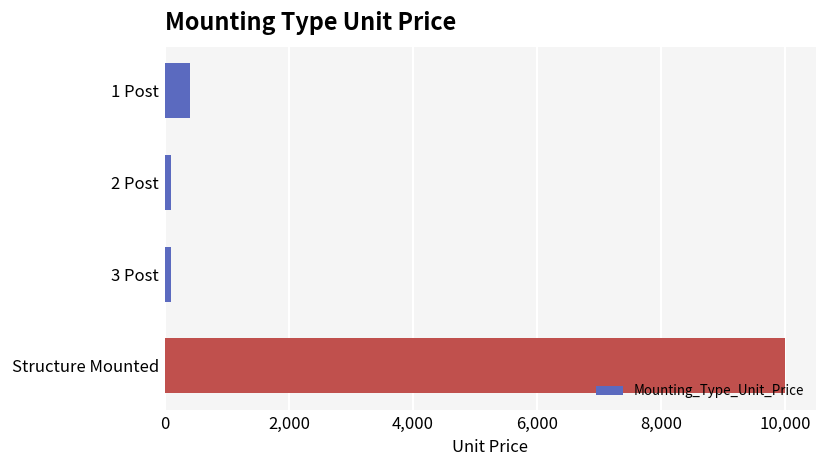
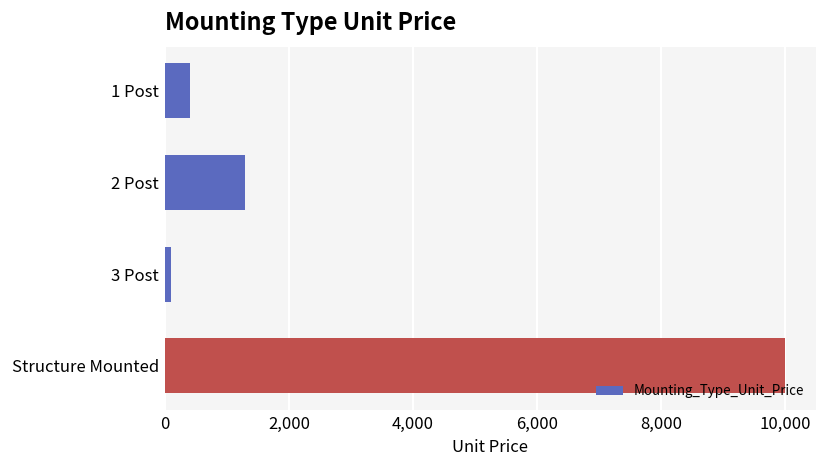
2 Post: 100 -> 1,300
